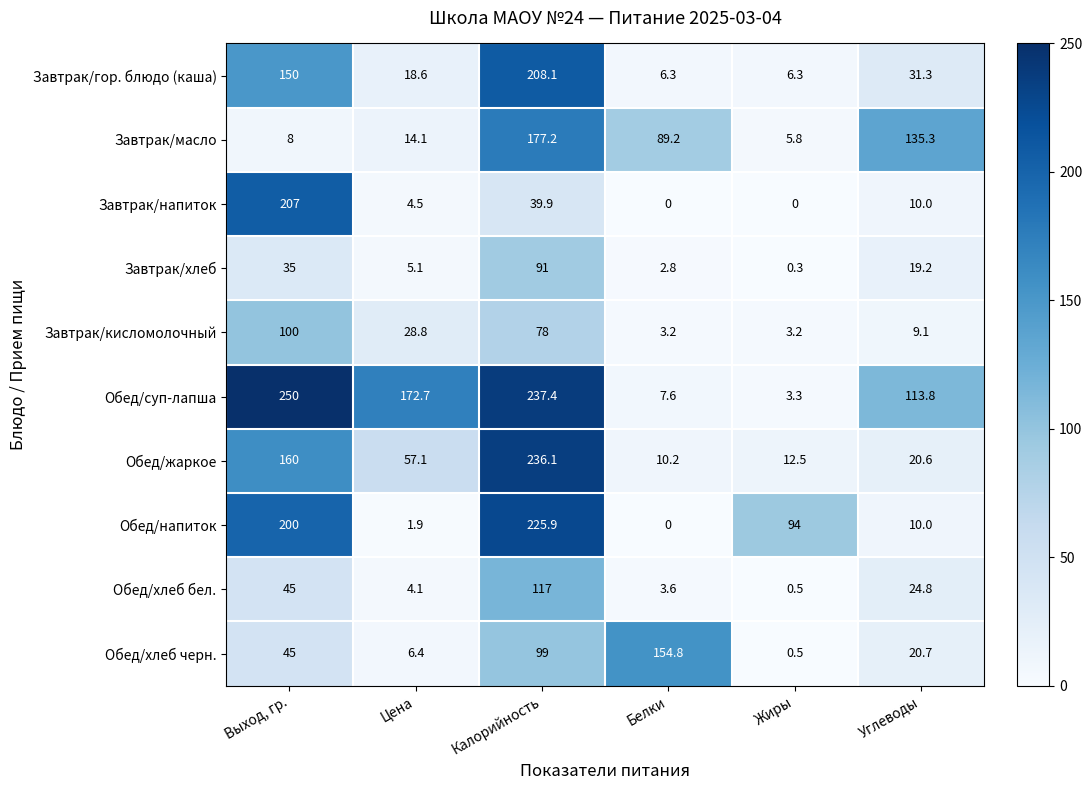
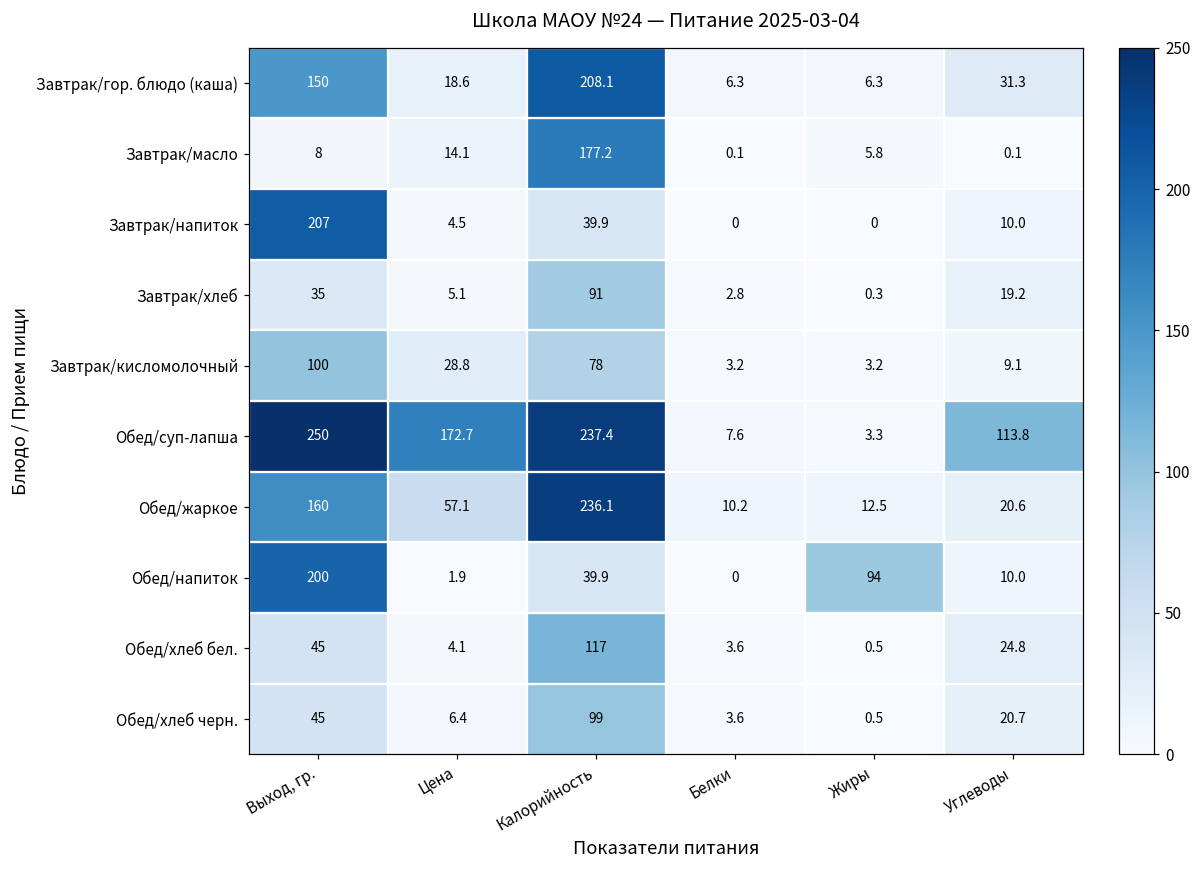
Завтрак/масло, Белки: 89.2 -> 0.1
Завтрак/масло, Углеводы: 135.3 -> 0.1
Обед/напиток, Калорийность: 225.9 -> 39.9
Обед/хлеб черн., Белки: 154.8 -> 3.6
